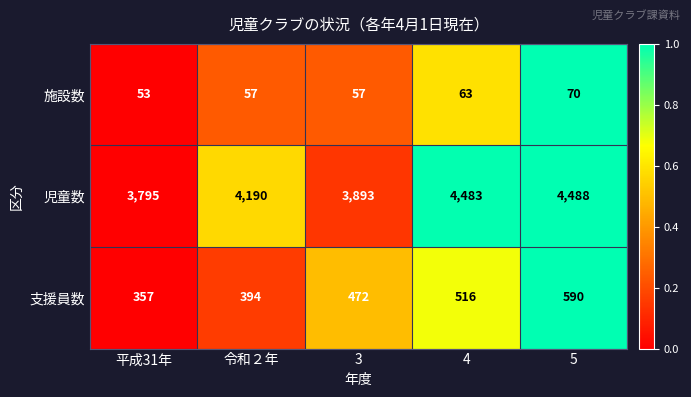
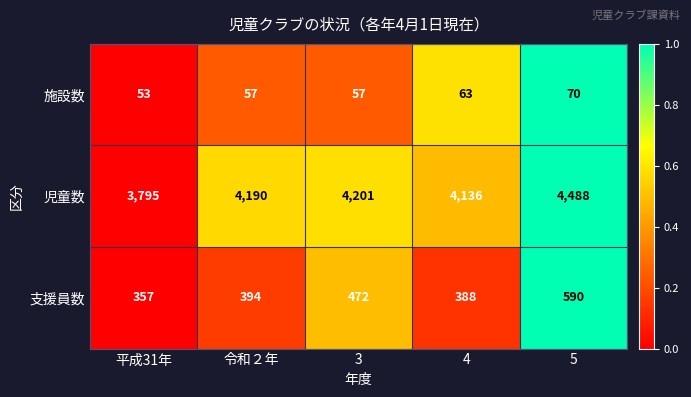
児童数, 3: 3,893 -> 4,201
児童数, 4: 4,483 -> 4,136
支援員数, 4: 516 -> 388
